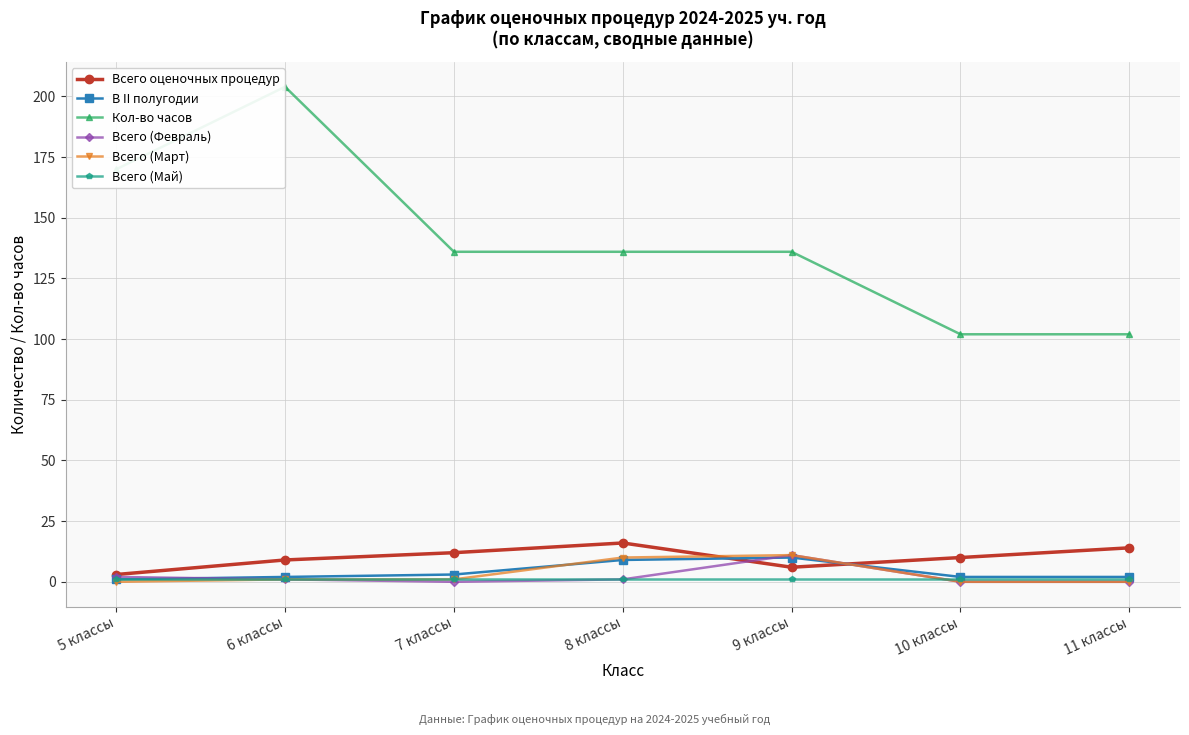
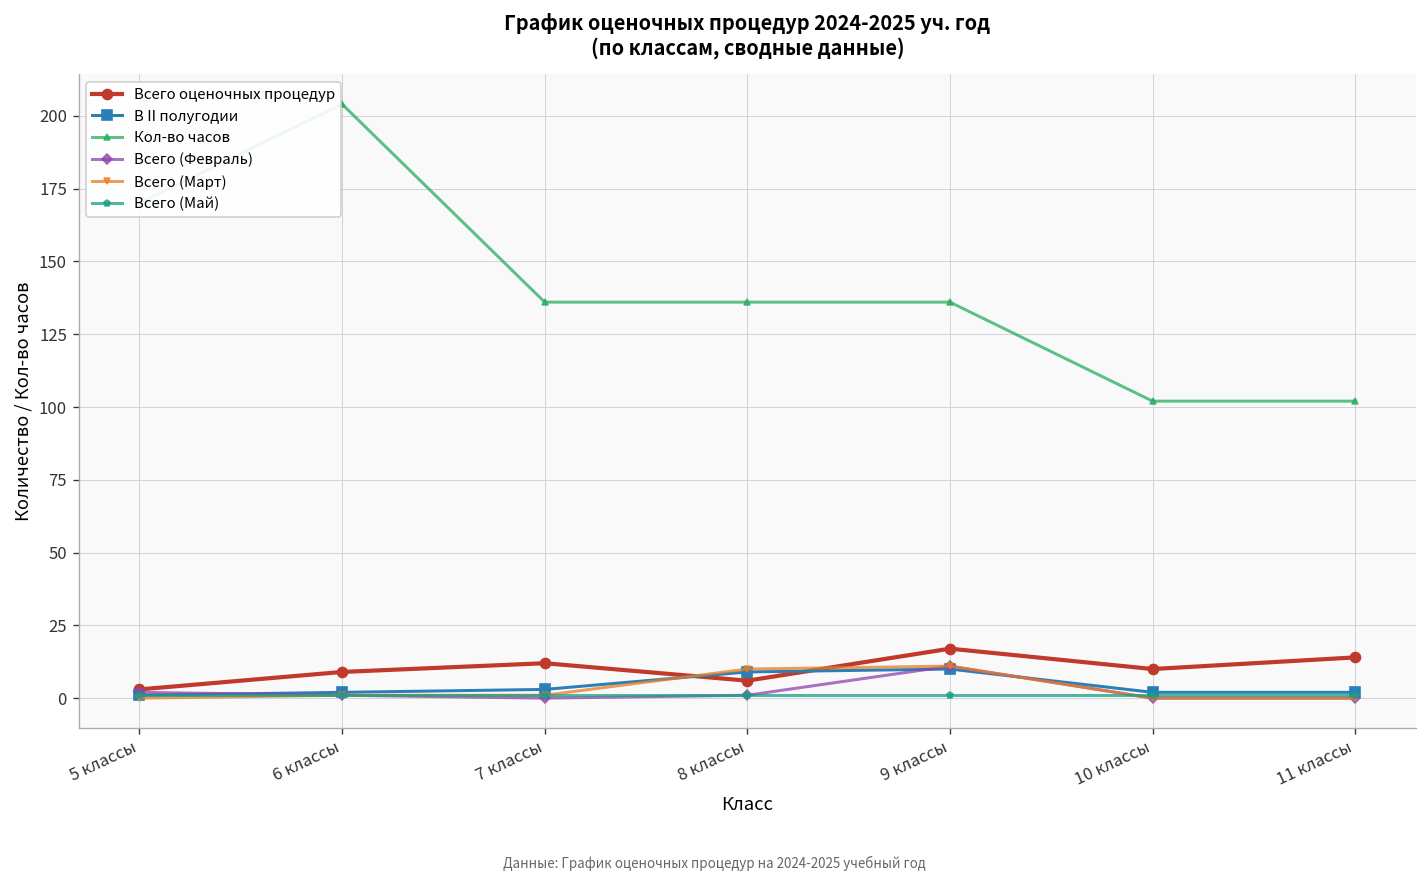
Всего оценочных процедур, 8 классы: 16 -> 6
Всего оценочных процедур, 9 классы: 6 -> 17
